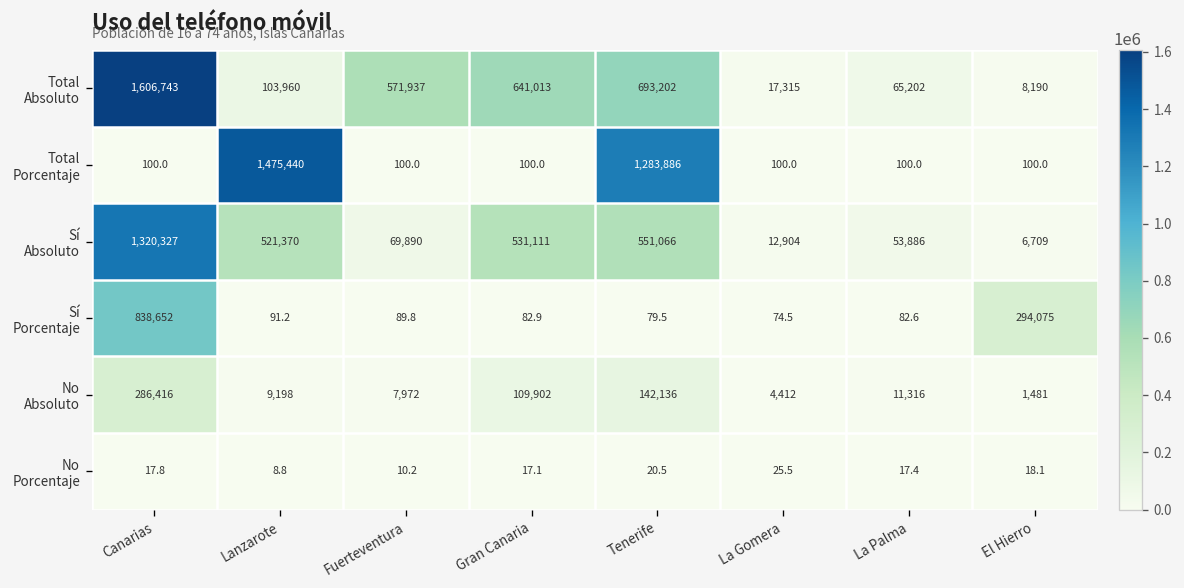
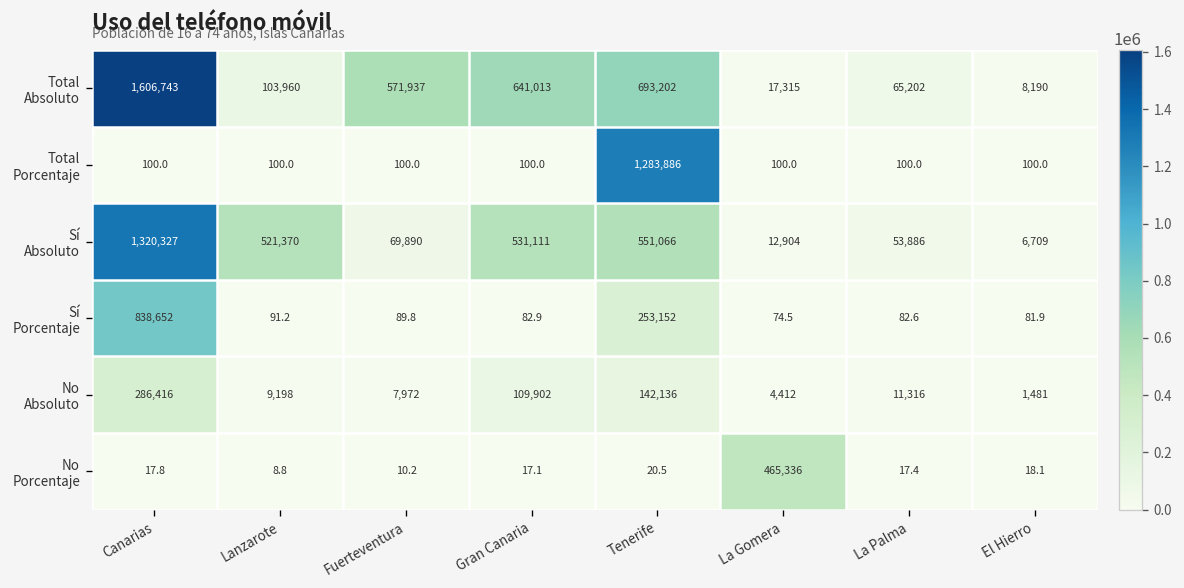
Total Porcentaje, Lanzarote: 1,475,440 -> 100.0
Sí Porcentaje, Tenerife: 79.5 -> 253,152
Sí Porcentaje, El Hierro: 294,075 -> 81.9
No Porcentaje, La Gomera: 25.5 -> 465,336
